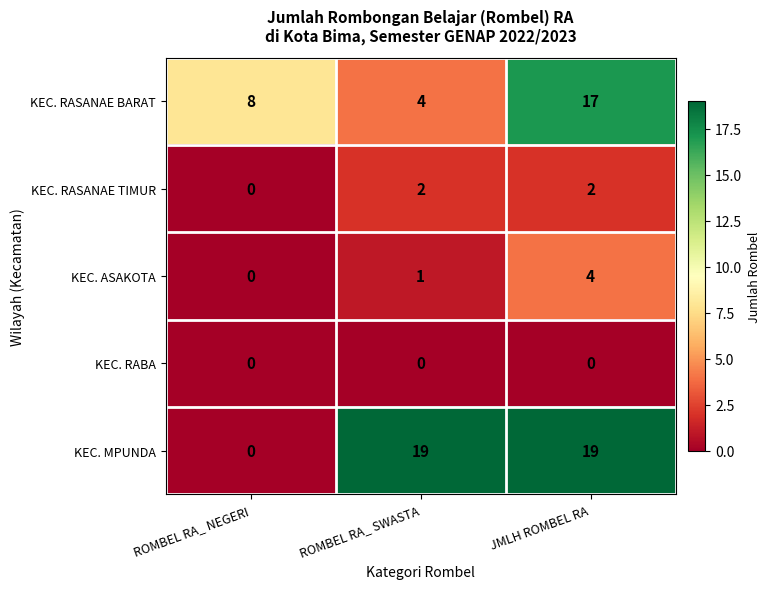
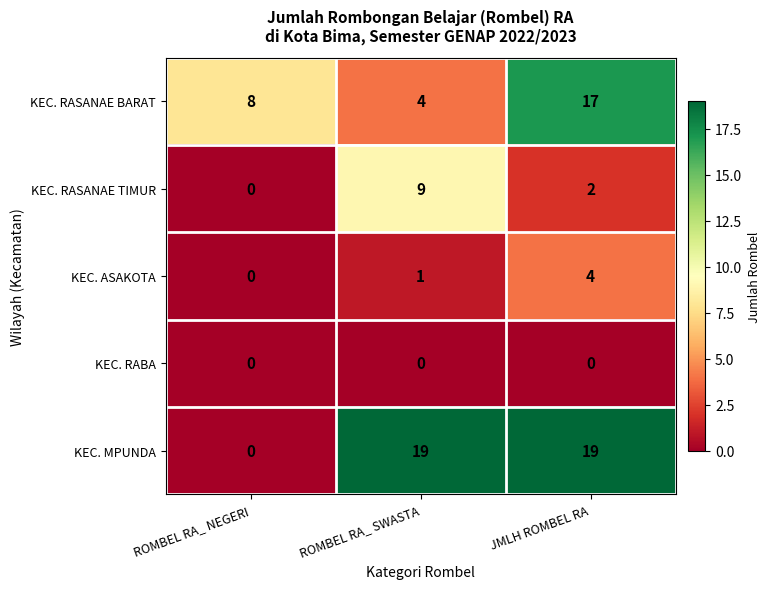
KEC. RASANAE TIMUR, ROMBEL RA_ SWASTA: 2 -> 9
